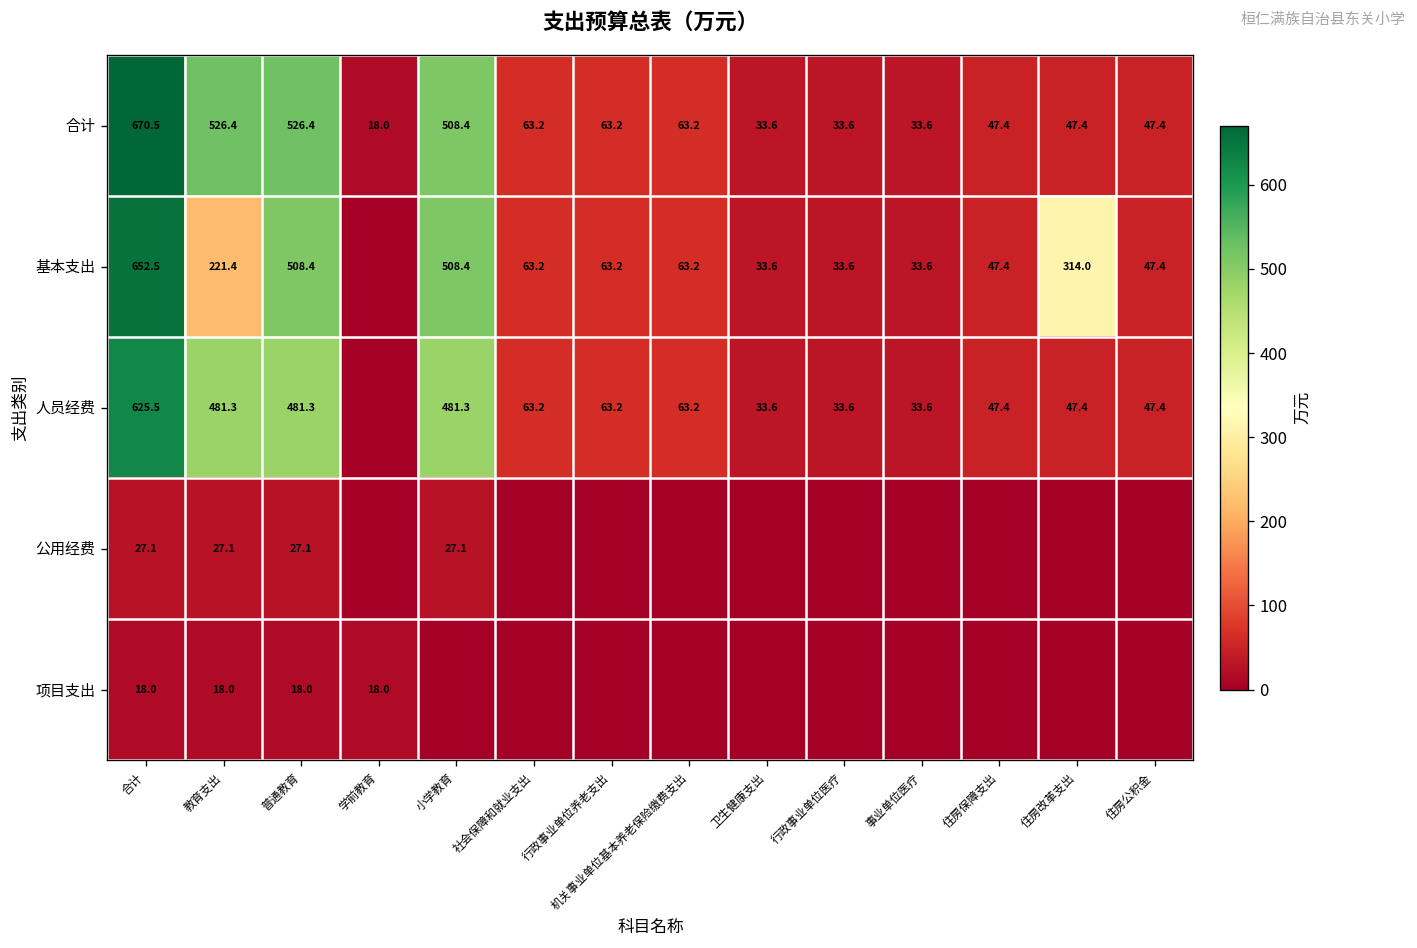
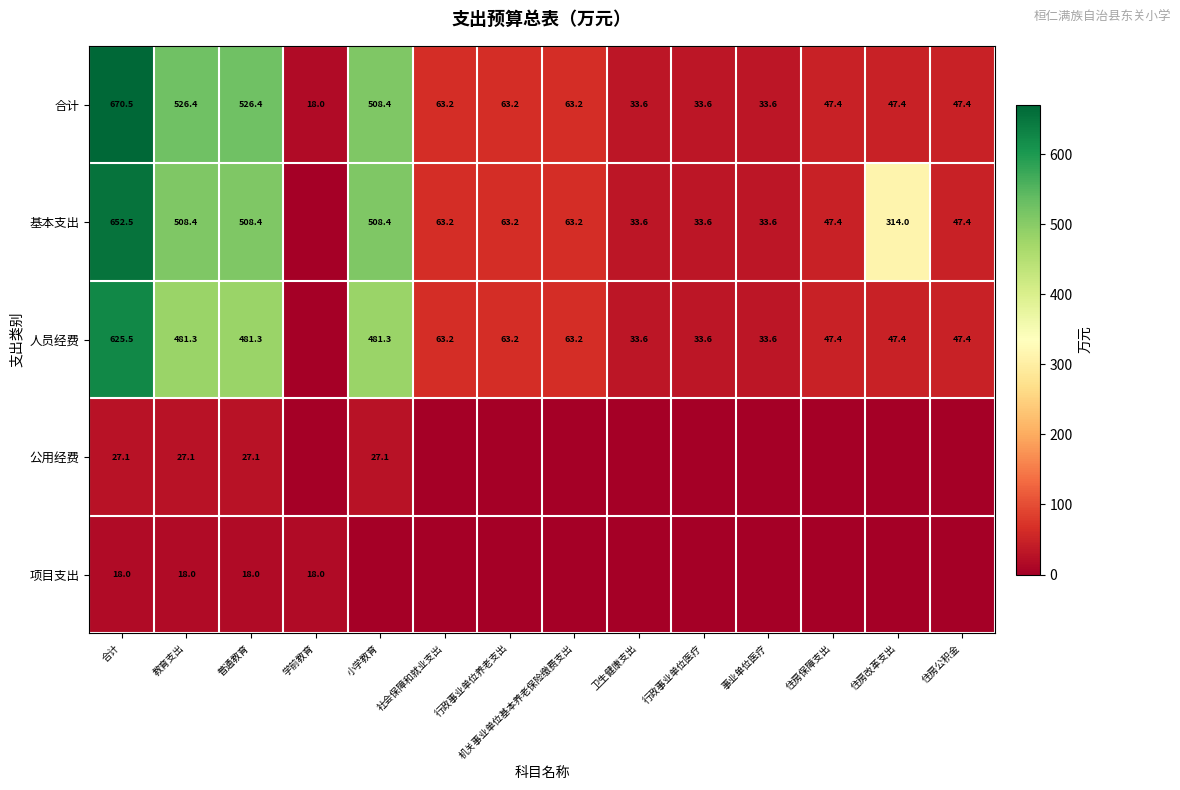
基本支出, 教育支出: 221.4 -> 508.4
